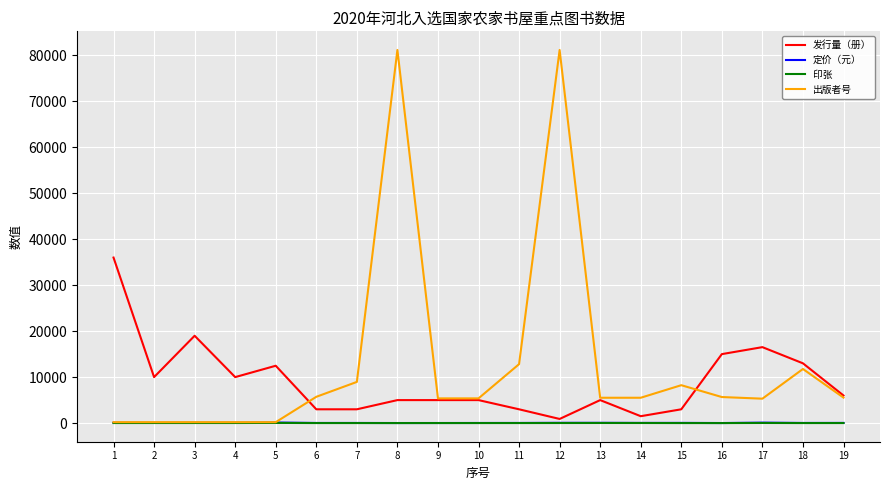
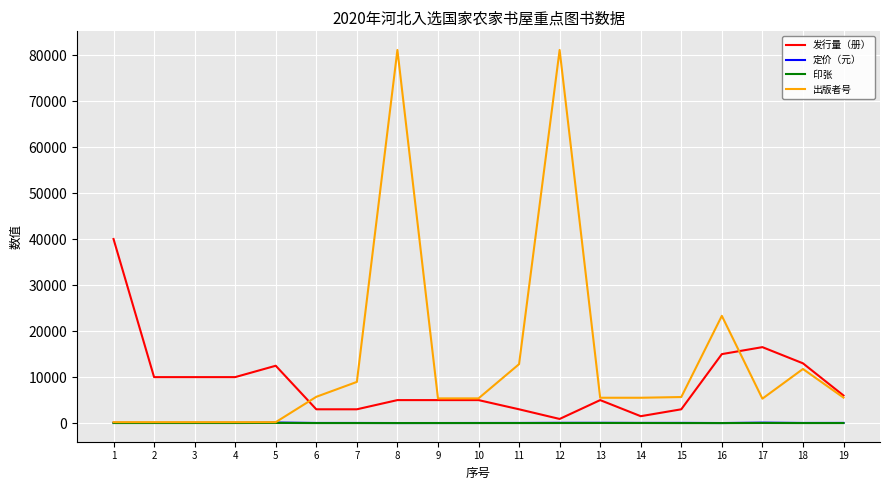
发行量（册）, 1: 36000 -> 40000
发行量（册）, 3: 19000 -> 10000
出版者号, 15: 8000 -> 6000
出版者号, 16: 6000 -> 23000
